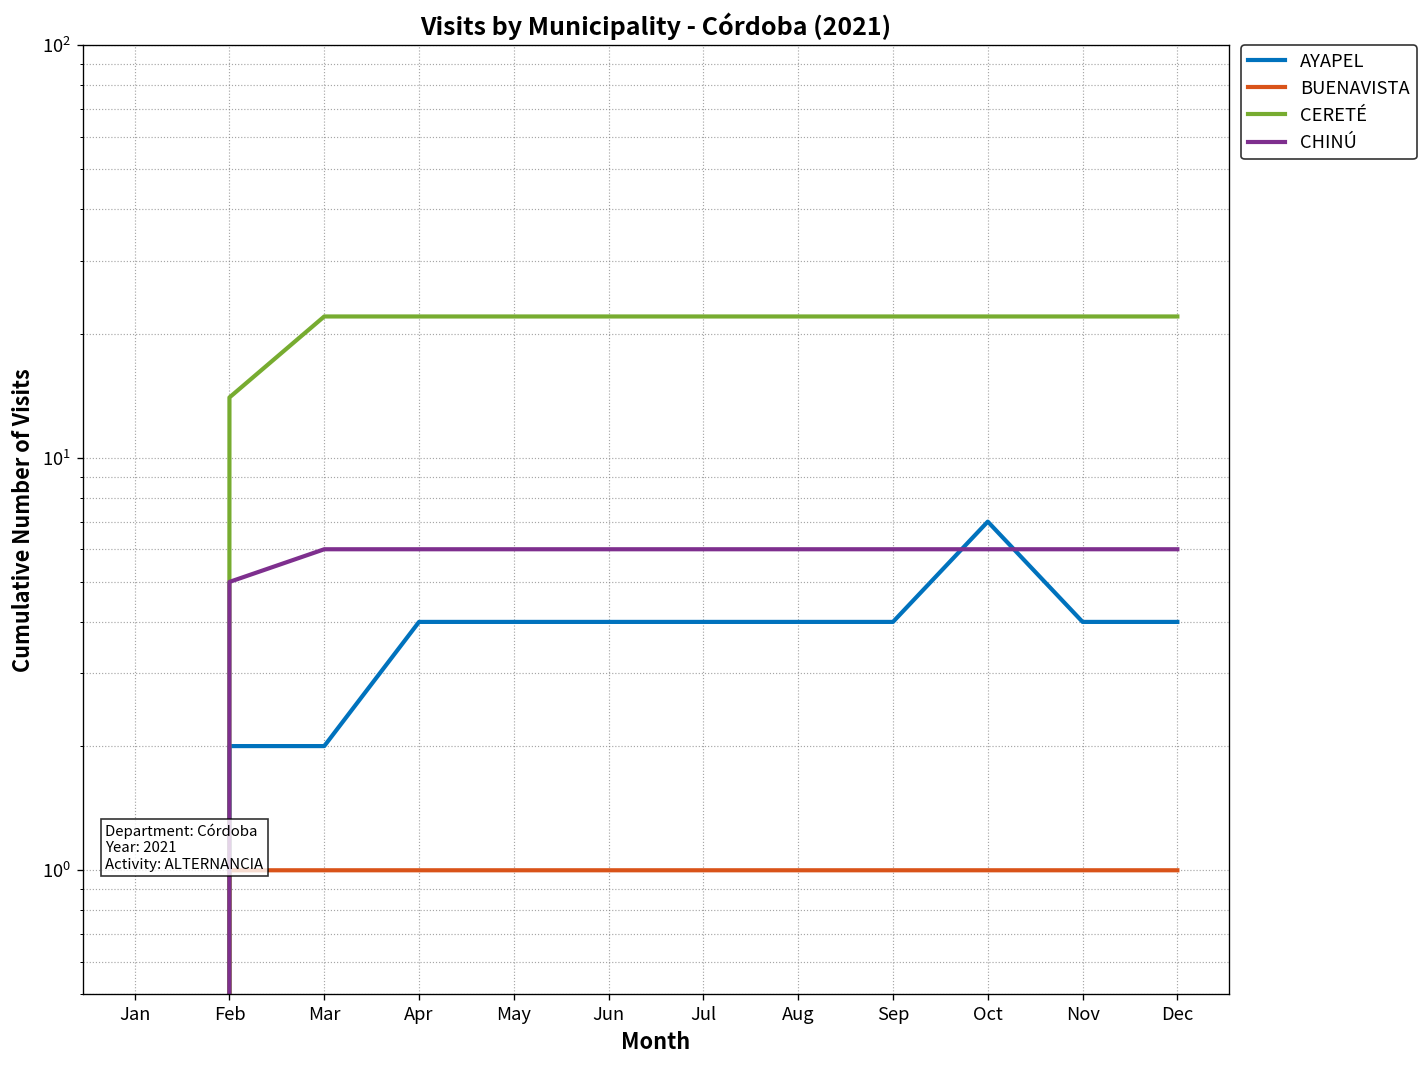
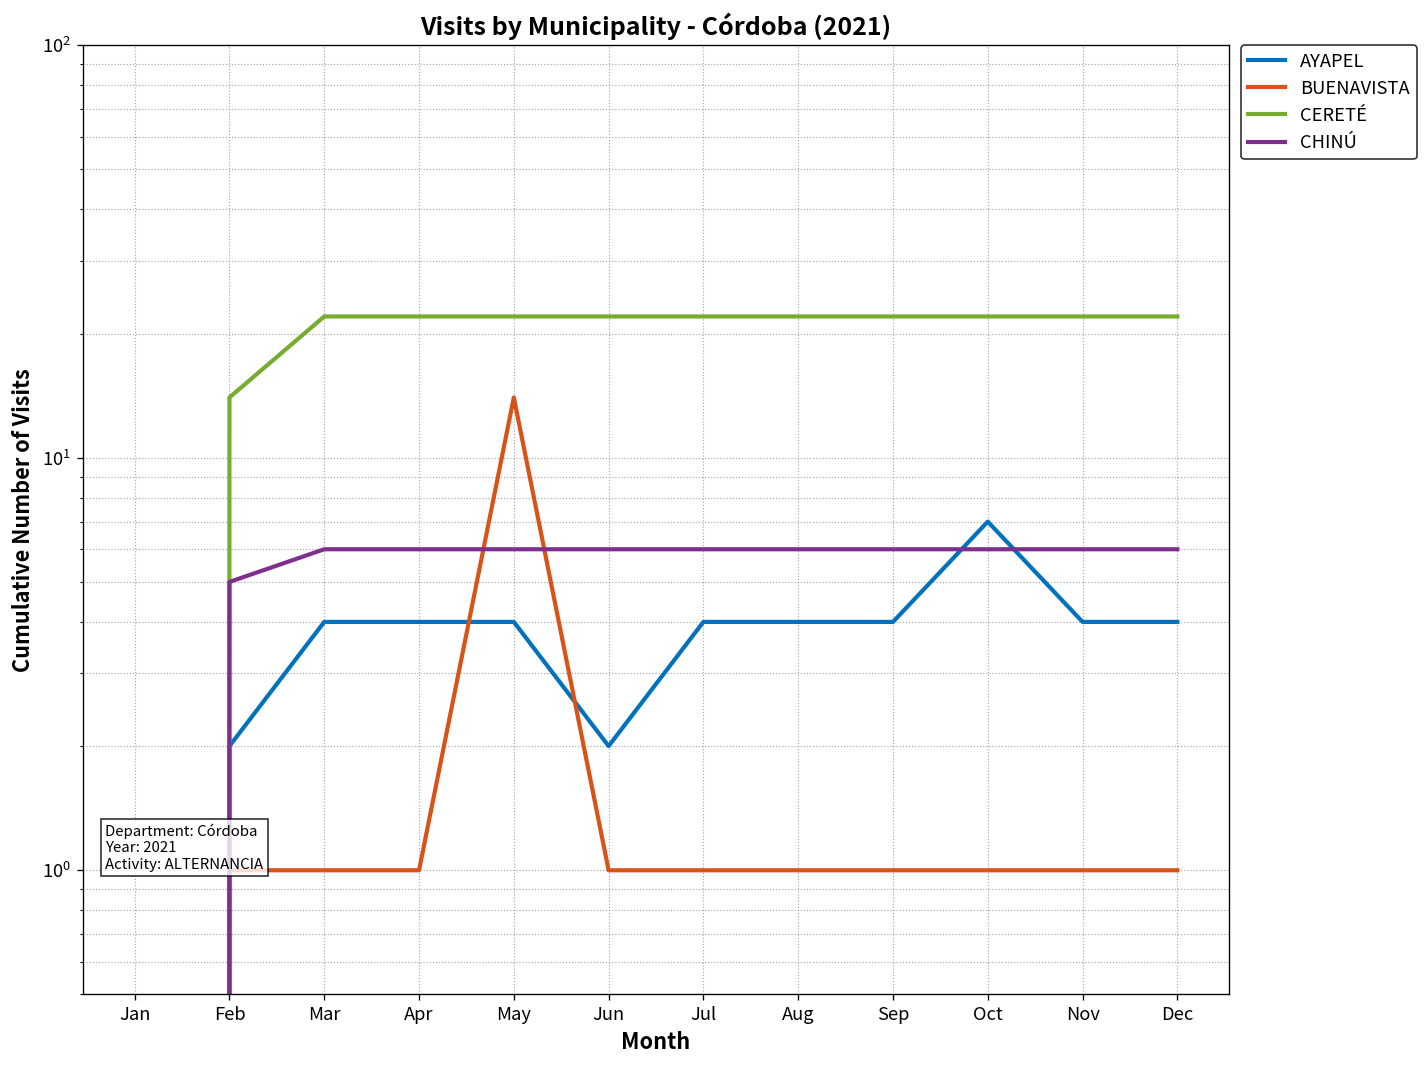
AYAPEL, Mar: 2 -> 4
BUENAVISTA, May: 1 -> 14
AYAPEL, Jun: 4 -> 2
